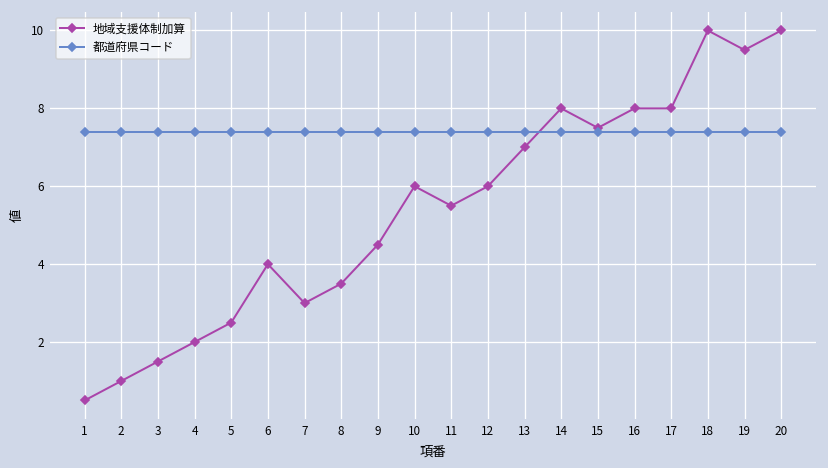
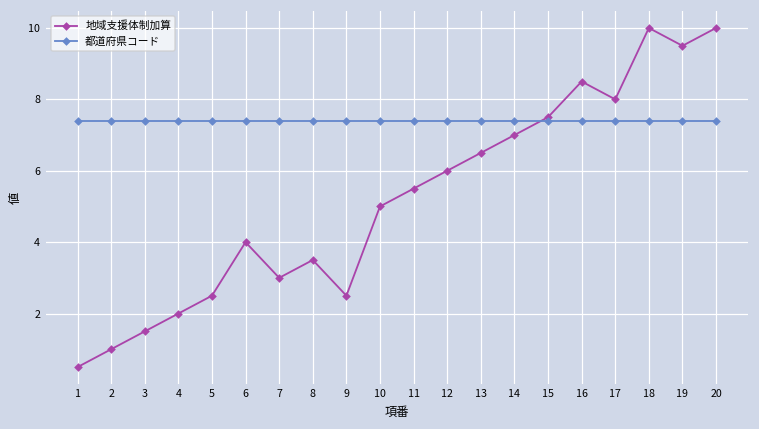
地域支援体制加算, 9: 4.5 -> 2.5
地域支援体制加算, 10: 6.0 -> 5.0
地域支援体制加算, 13: 7.0 -> 6.5
地域支援体制加算, 14: 8.0 -> 7.0
地域支援体制加算, 16: 8.0 -> 8.5
